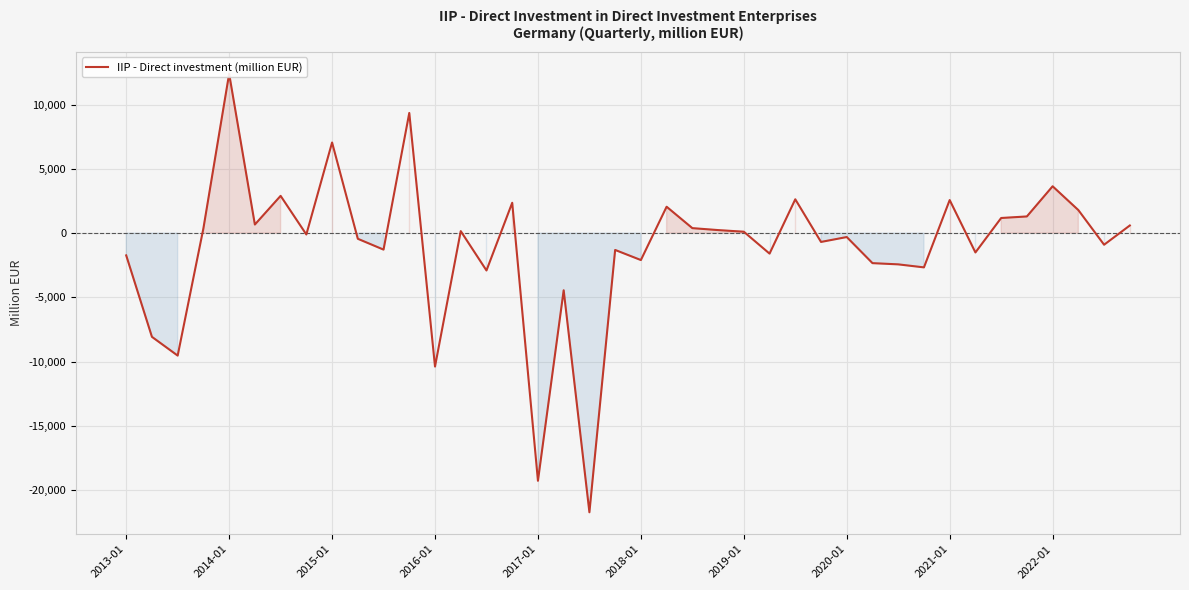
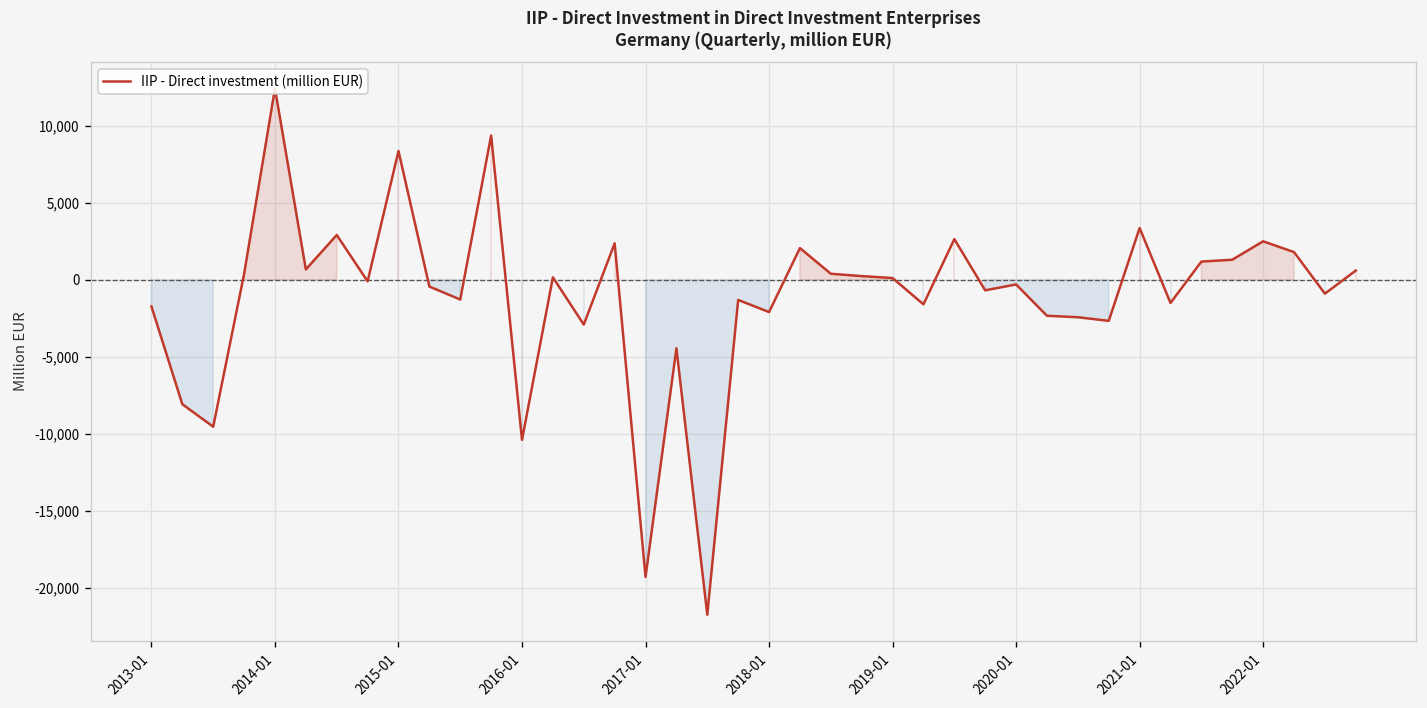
2015-01: 7,100 -> 8,400
2021-01: 2,600 -> 3,400
2022-01: 3,700 -> 2,500
